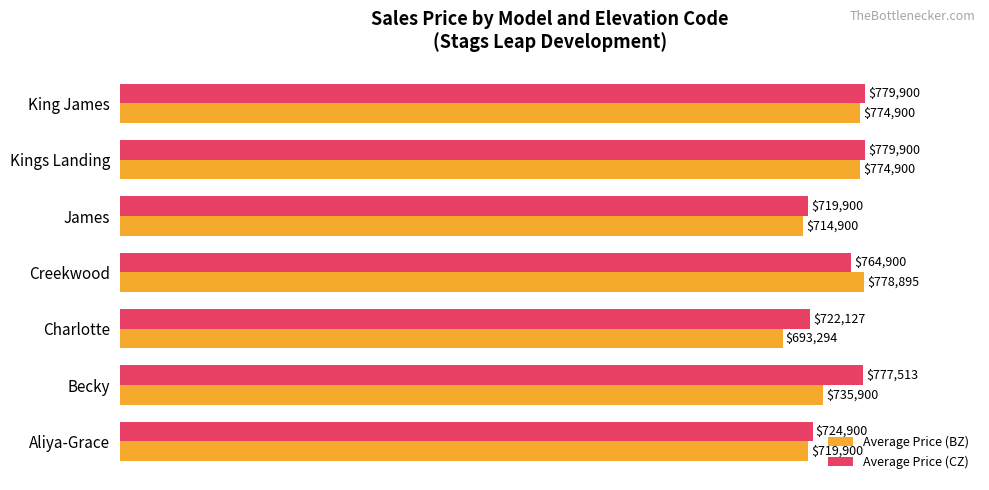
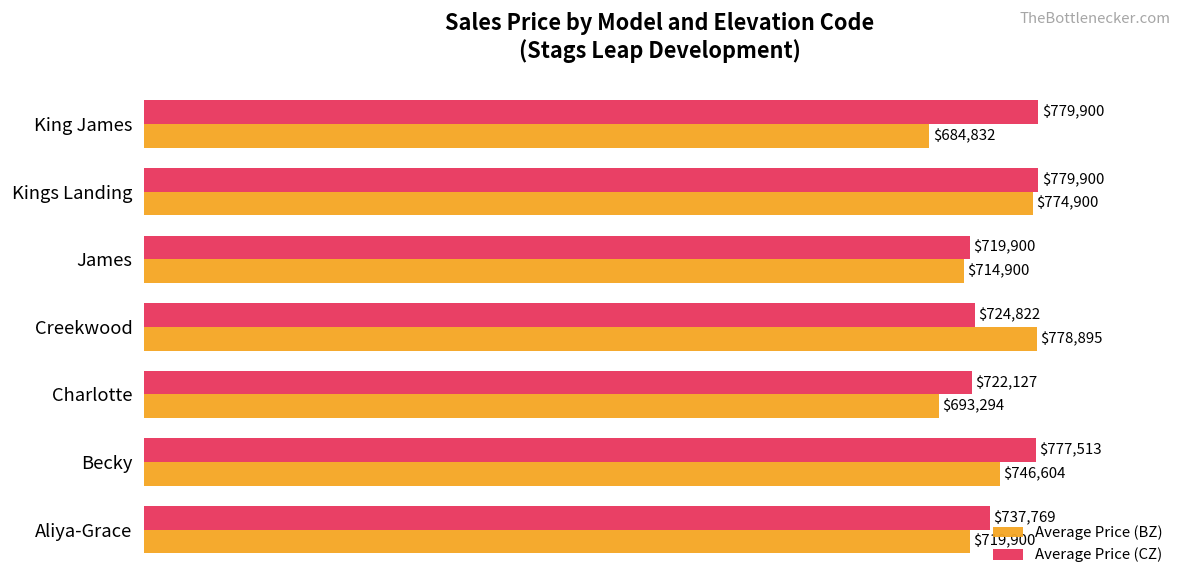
Average Price (BZ), King James: $774,900 -> $684,832
Average Price (CZ), Creekwood: $764,900 -> $724,822
Average Price (BZ), Becky: $735,900 -> $746,604
Average Price (CZ), Aliya-Grace: $724,900 -> $737,769
